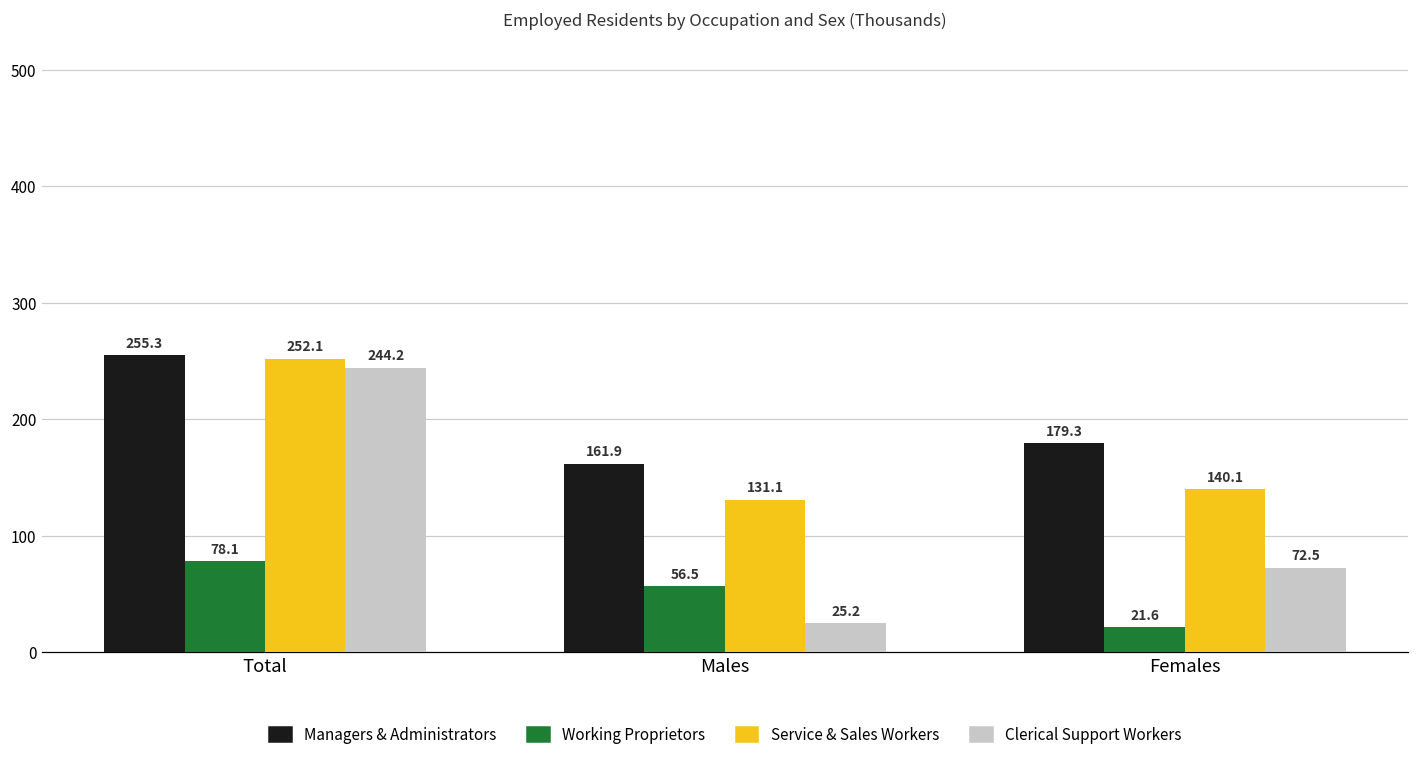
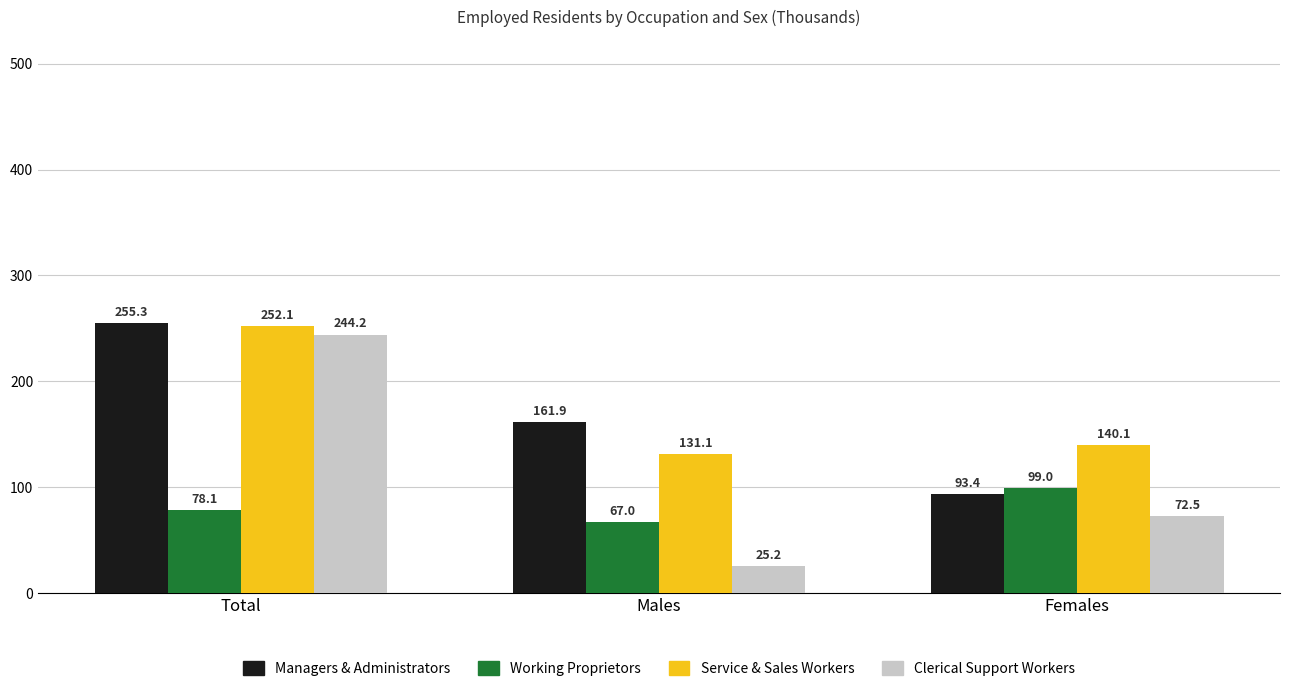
Working Proprietors, Males: 56.5 -> 67.0
Managers & Administrators, Females: 179.3 -> 93.4
Working Proprietors, Females: 21.6 -> 99.0
